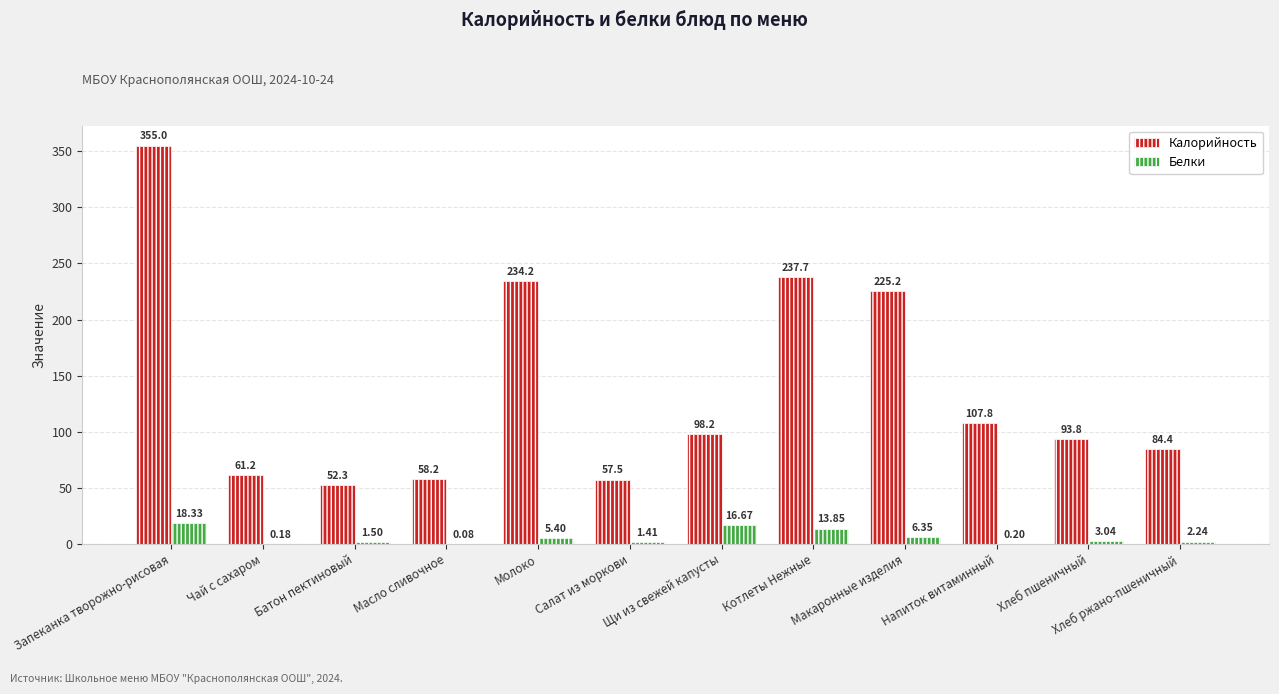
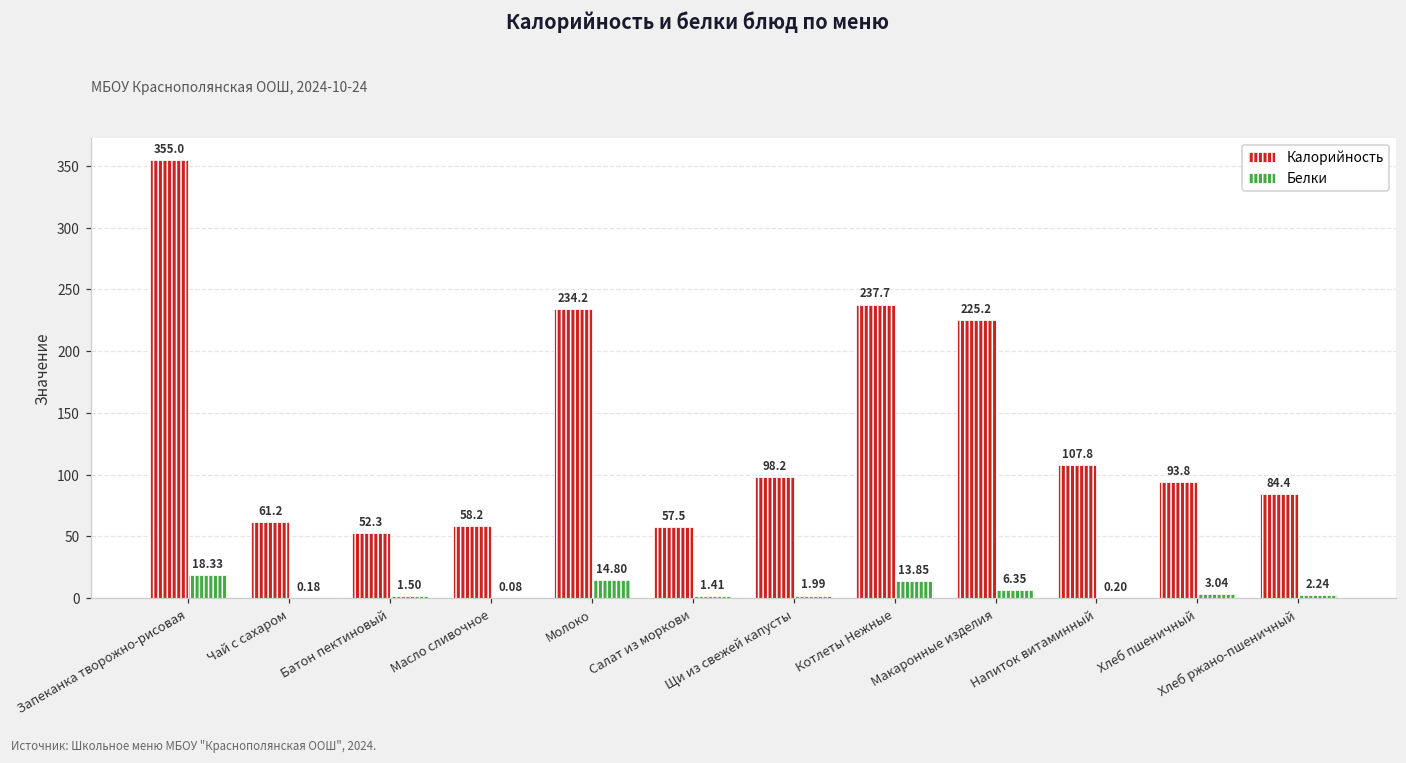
Белки, Молоко: 5.40 -> 14.80
Белки, Щи из свежей капусты: 16.67 -> 1.99
